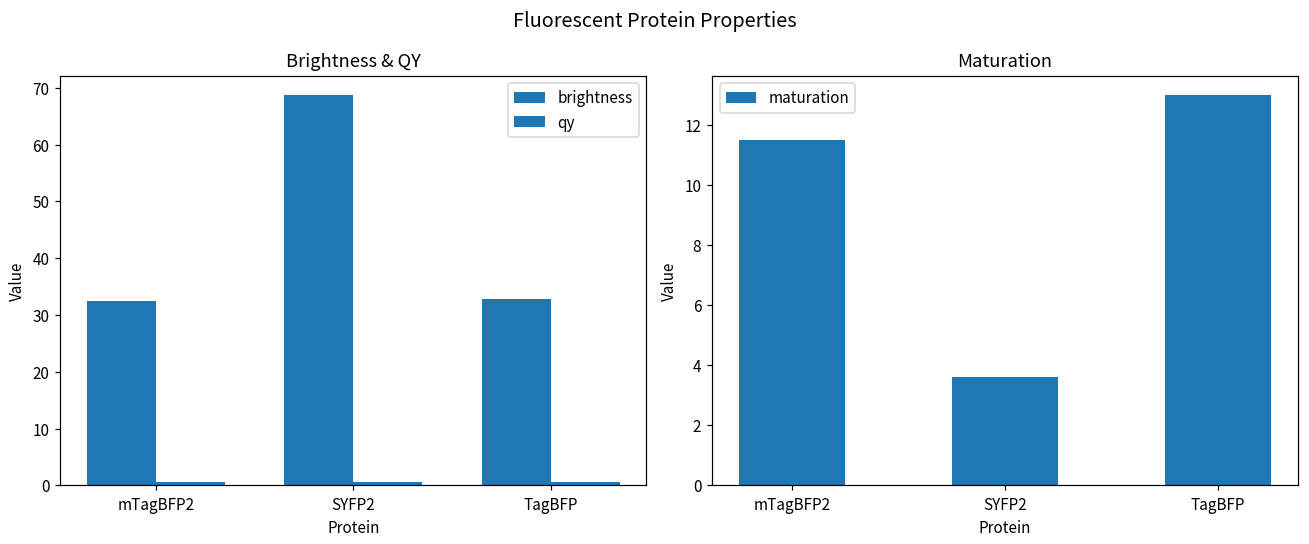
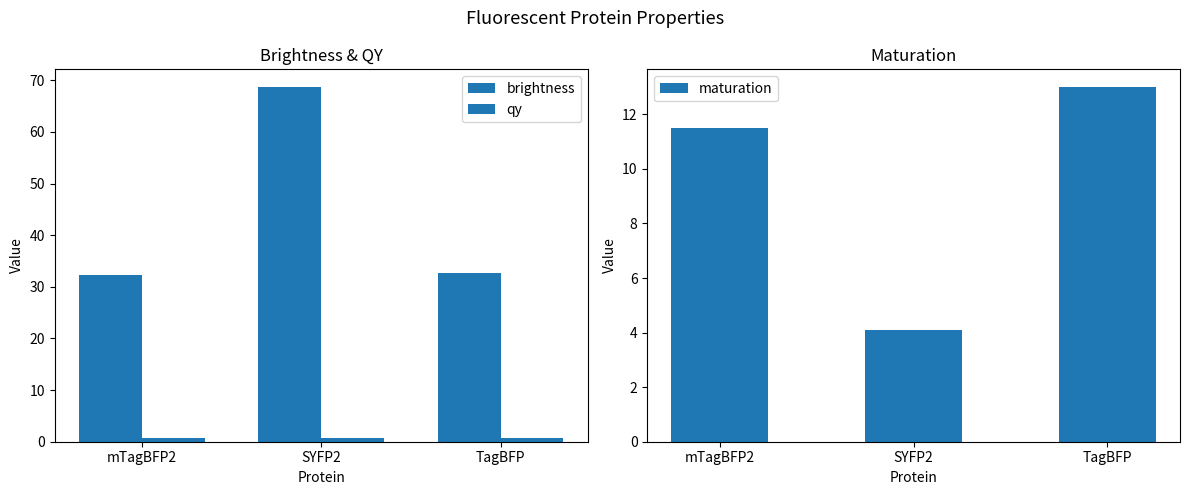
Maturation, SYFP2: 3.6 -> 4.1
